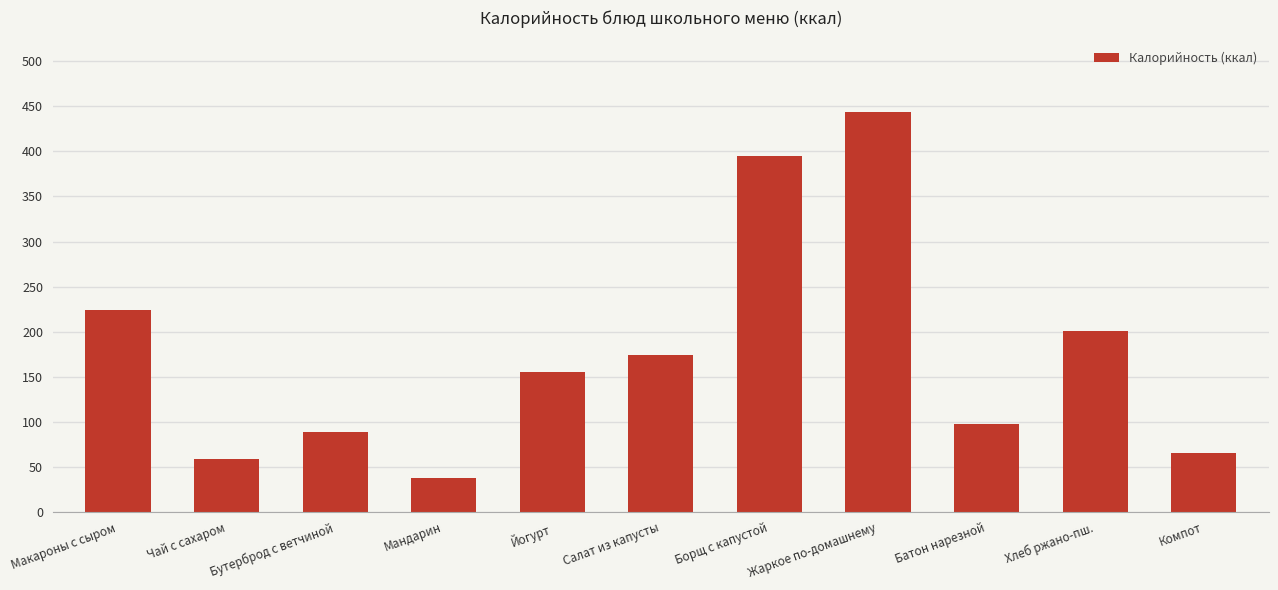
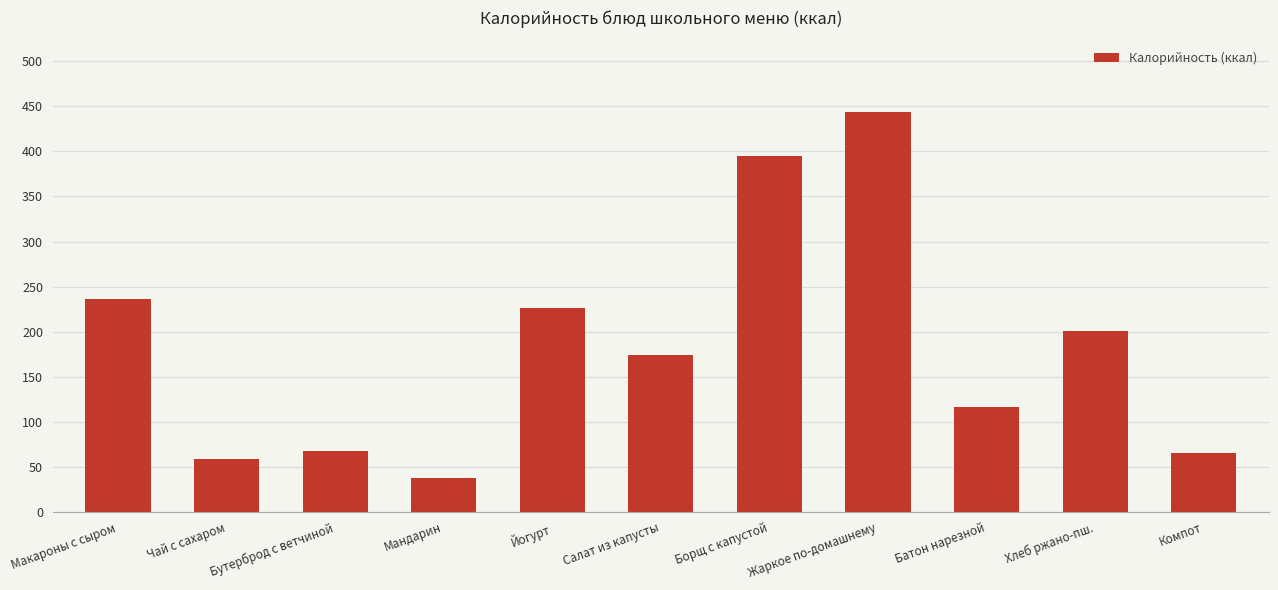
Макароны с сыром: 220 -> 240
Бутерброд с ветчиной: 90 -> 70
Йогурт: 150 -> 230
Батон нарезной: 100 -> 120
